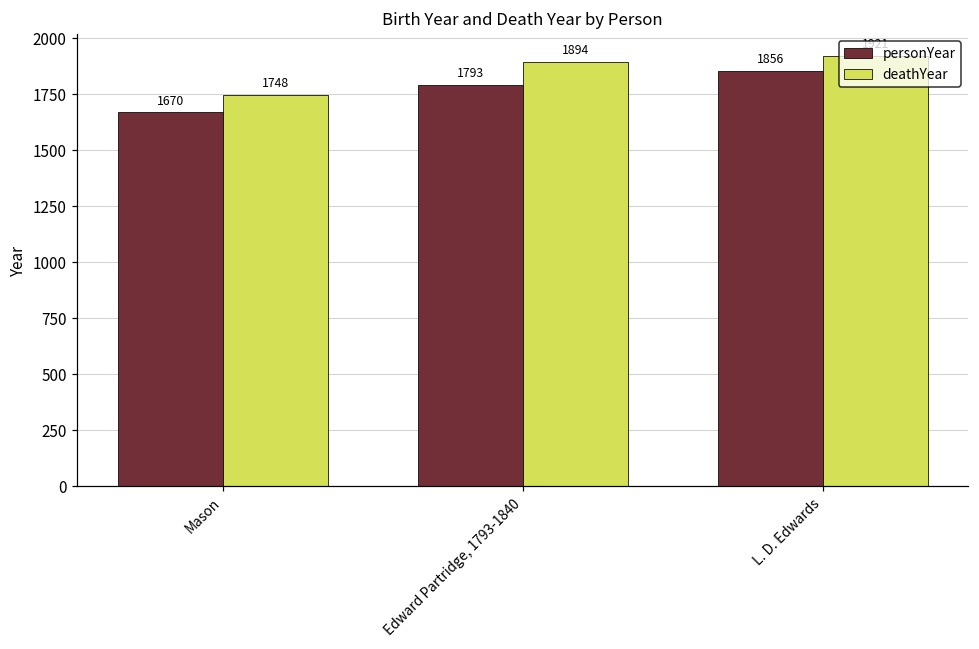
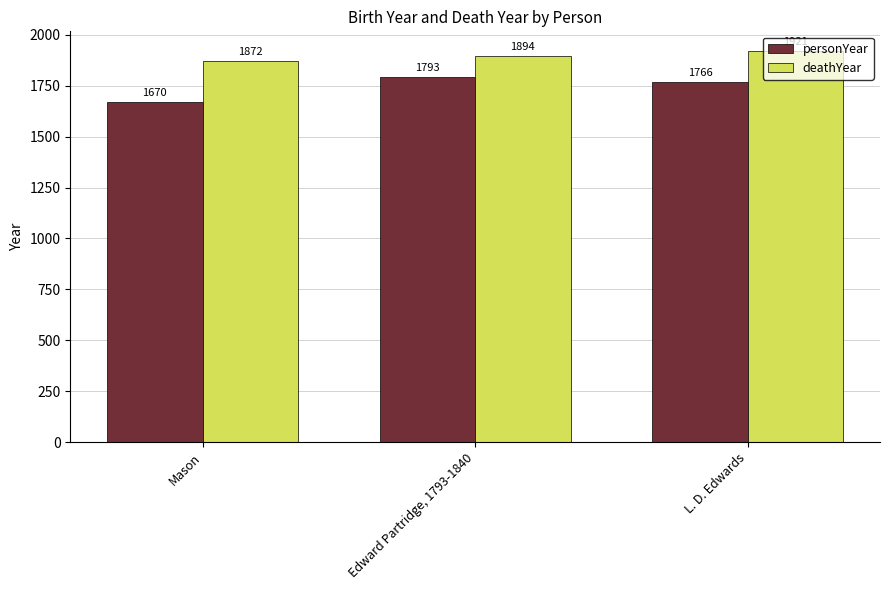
deathYear, Mason: 1748 -> 1872
personYear, L. D. Edwards: 1856 -> 1766
